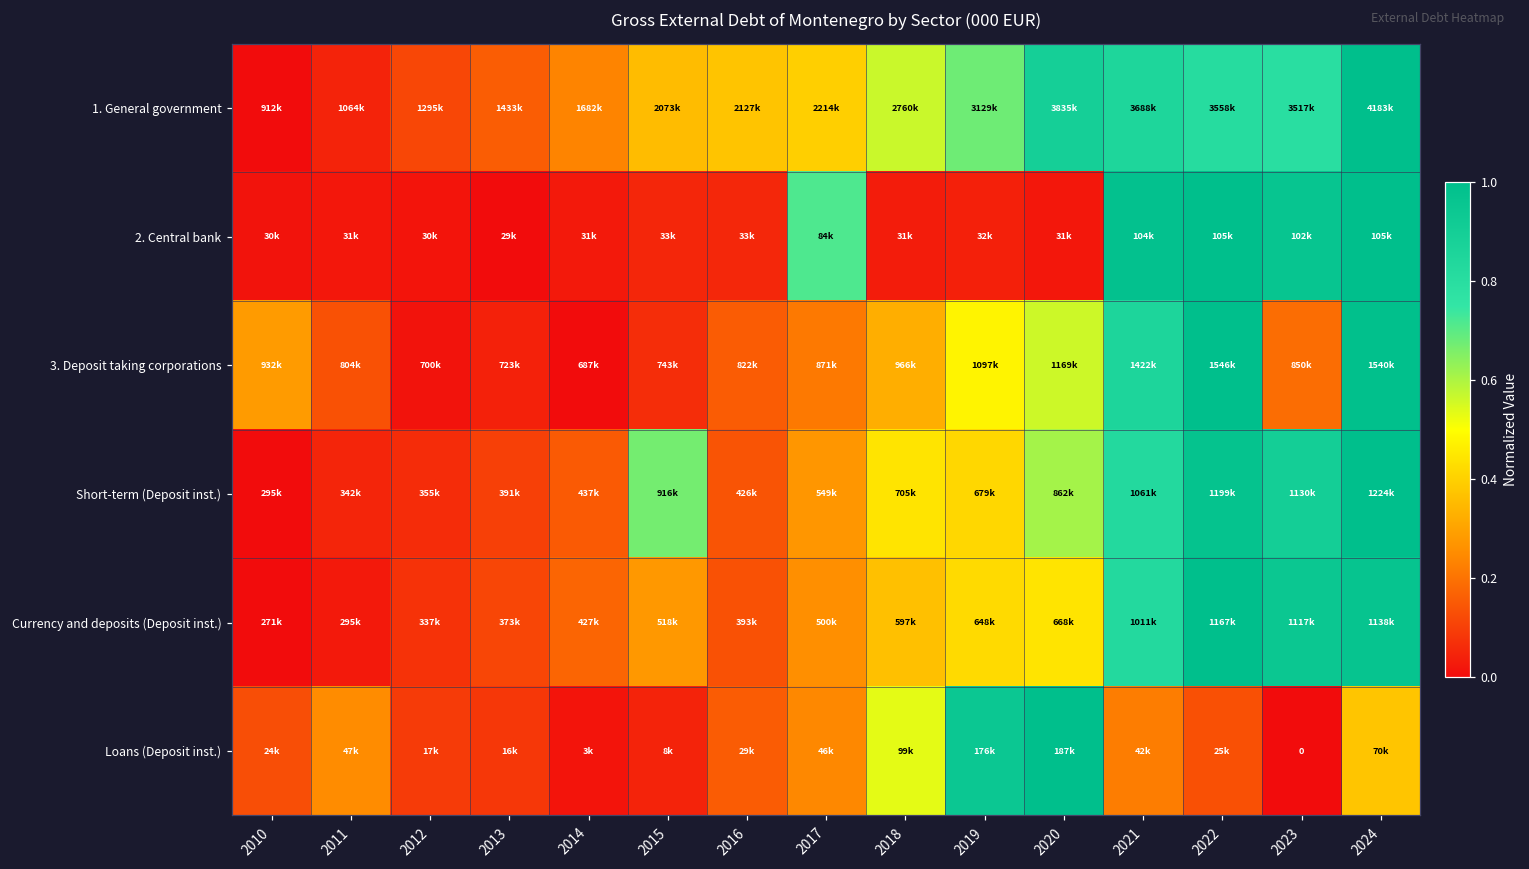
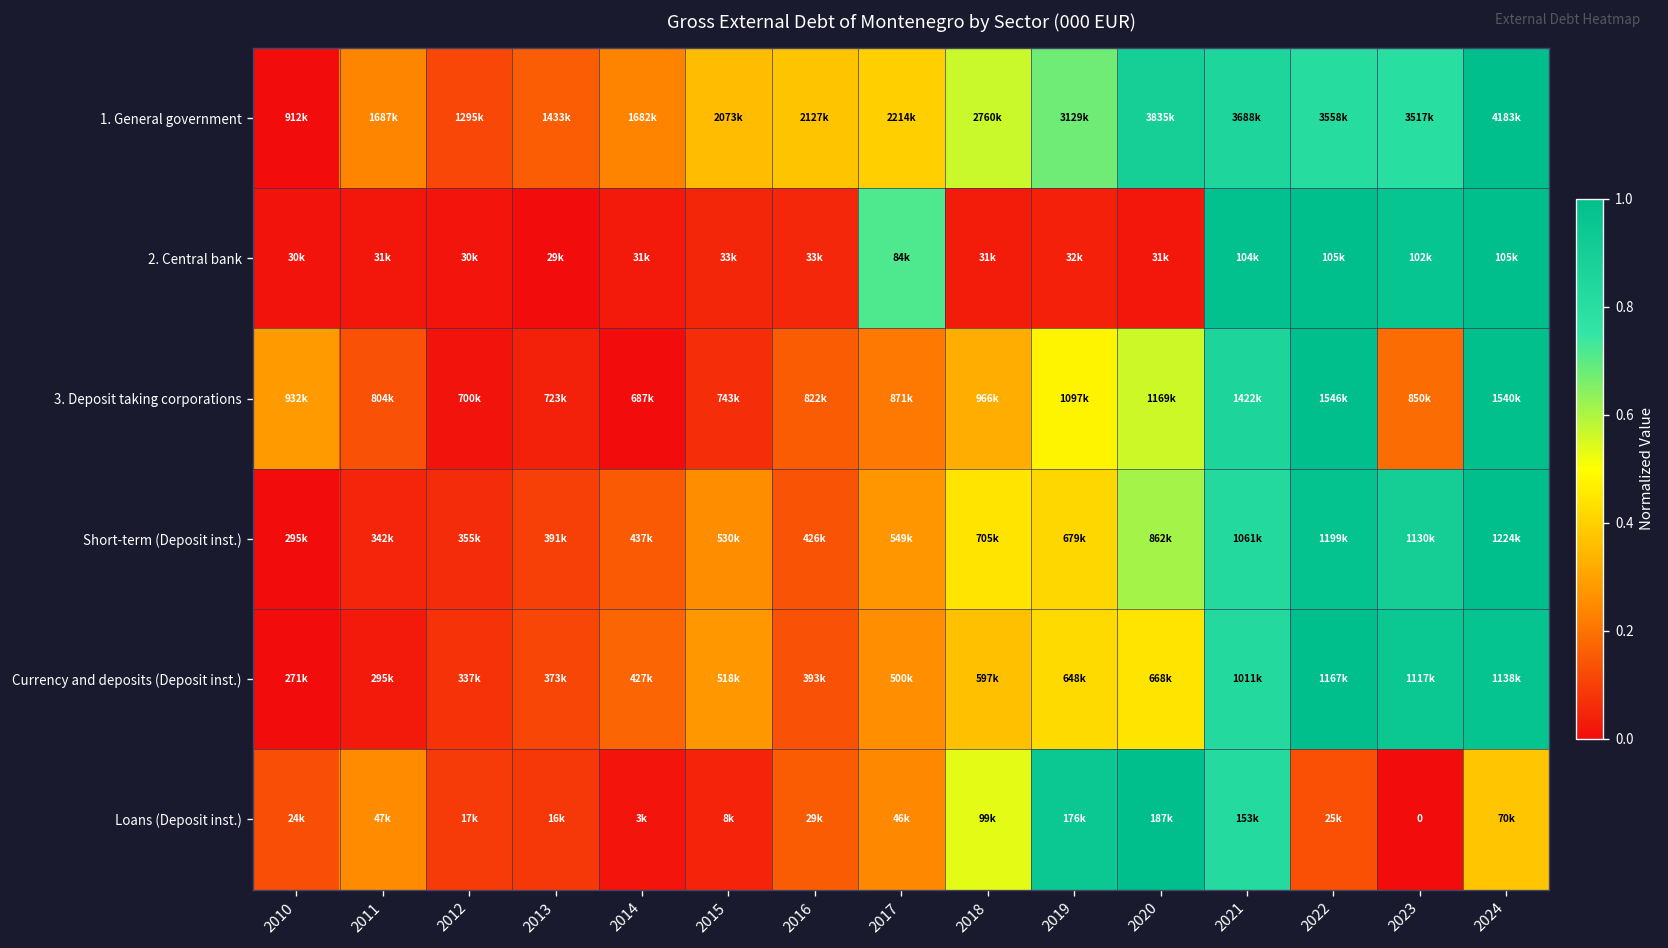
1. General government, 2011: 1064k -> 1687k
Short-term (Deposit inst.), 2015: 916k -> 530k
Loans (Deposit inst.), 2021: 42k -> 153k
